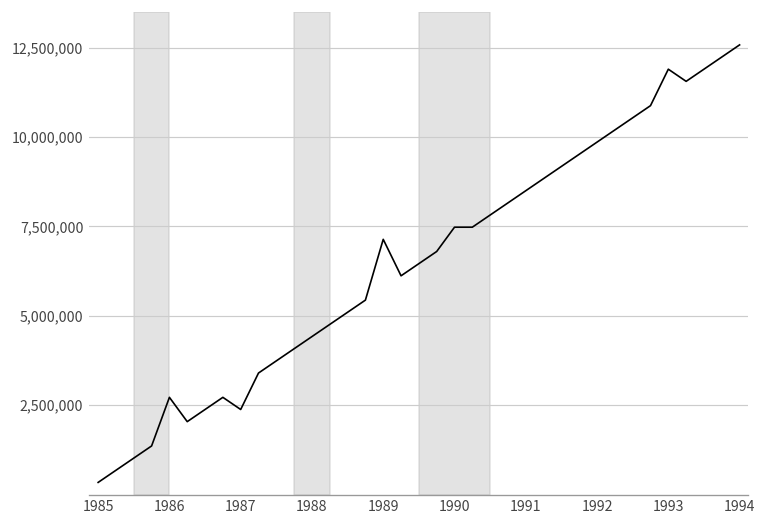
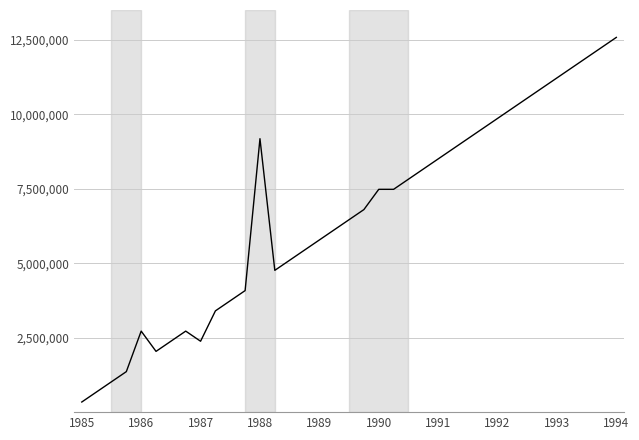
1988: 4,400,000 -> 9,200,000
1989: 7,100,000 -> 5,800,000
1993: 11,900,000 -> 11,200,000
